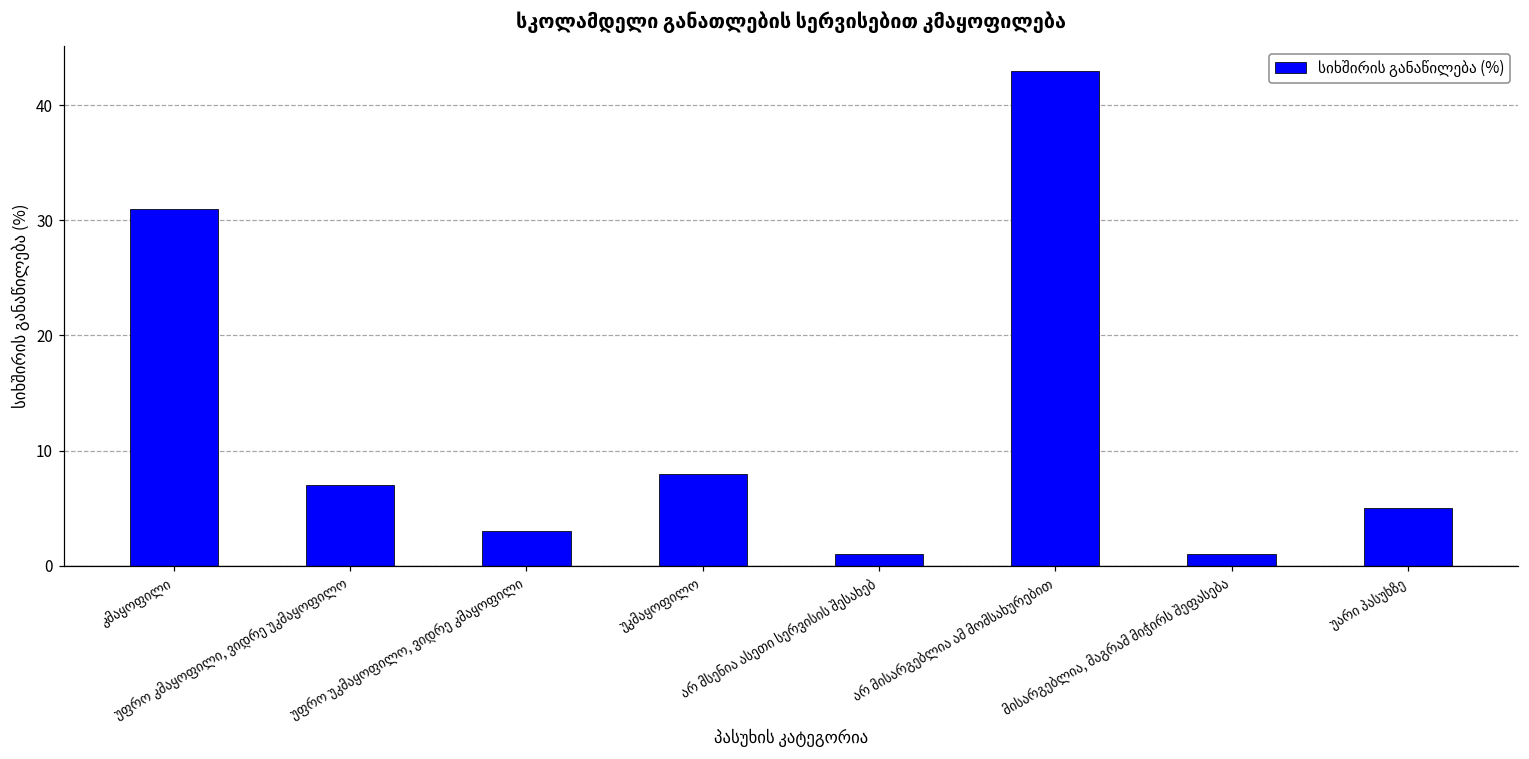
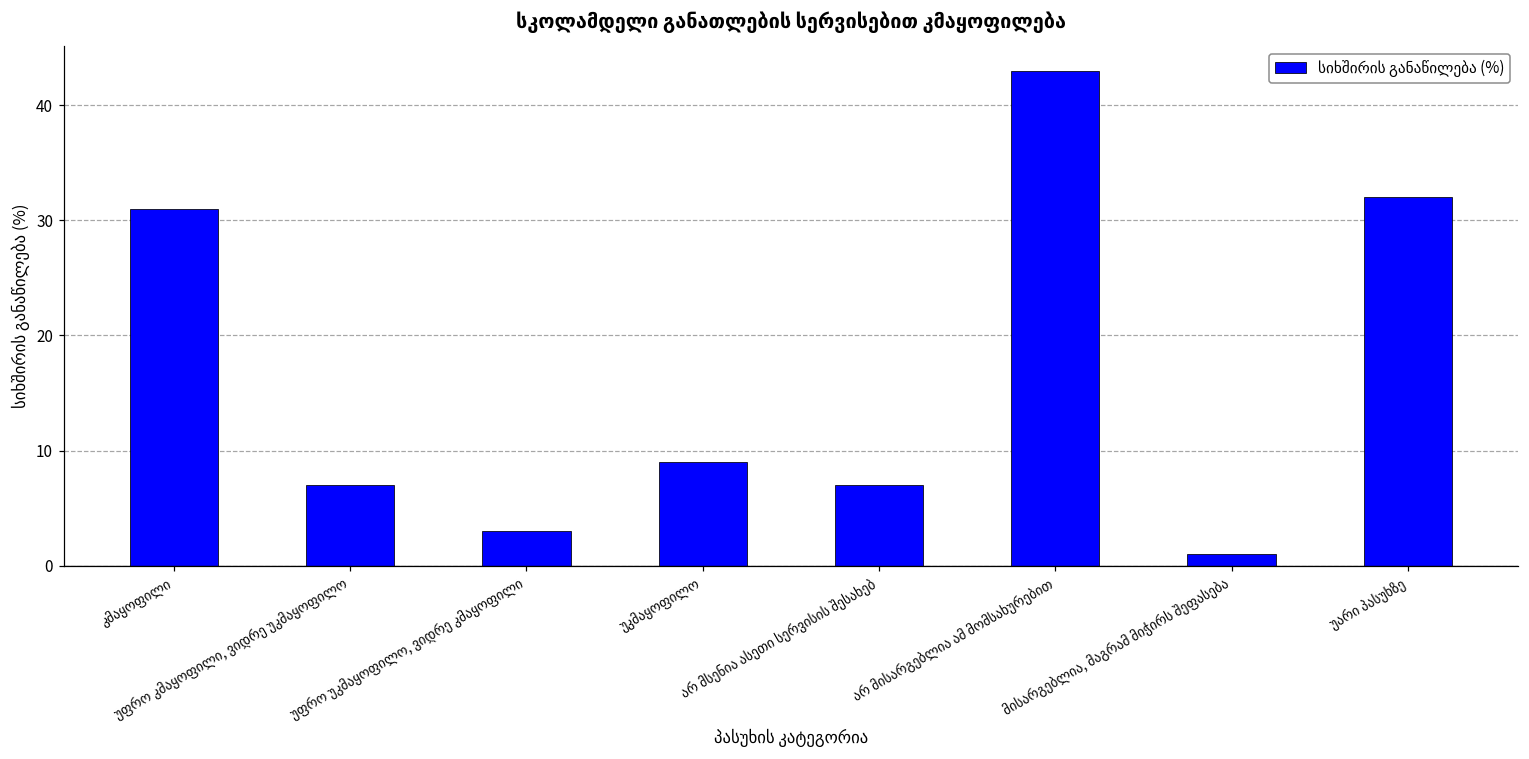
უკმაყოფილო: 8 -> 9
არ მსენია ასეთი სერვისის შესახებ: 1 -> 7
უარი პასუხზე: 5 -> 32
